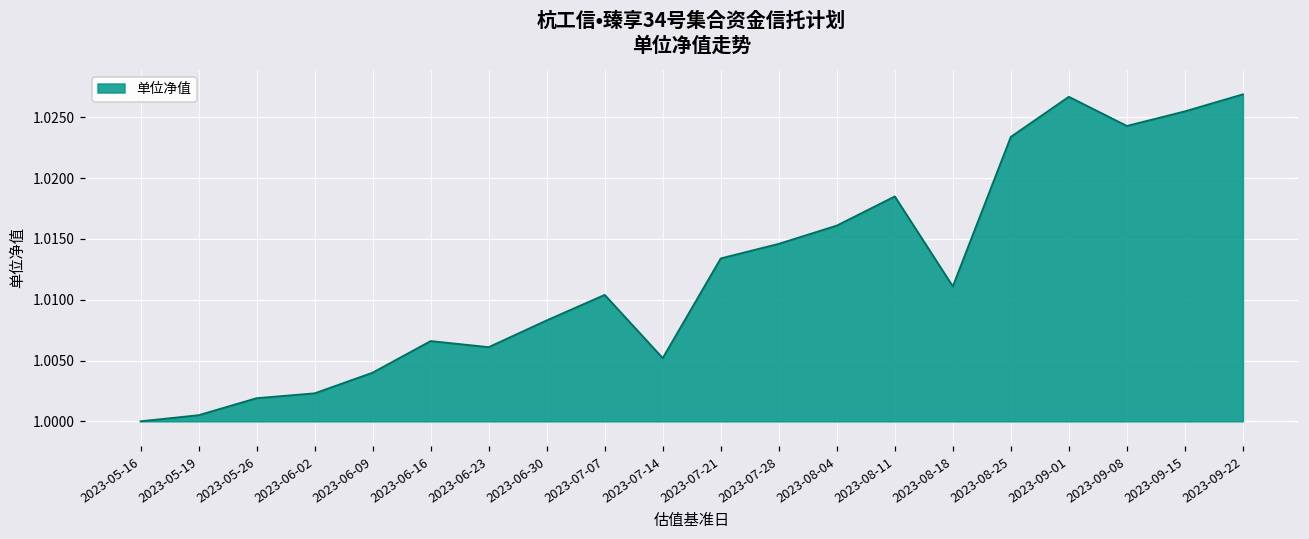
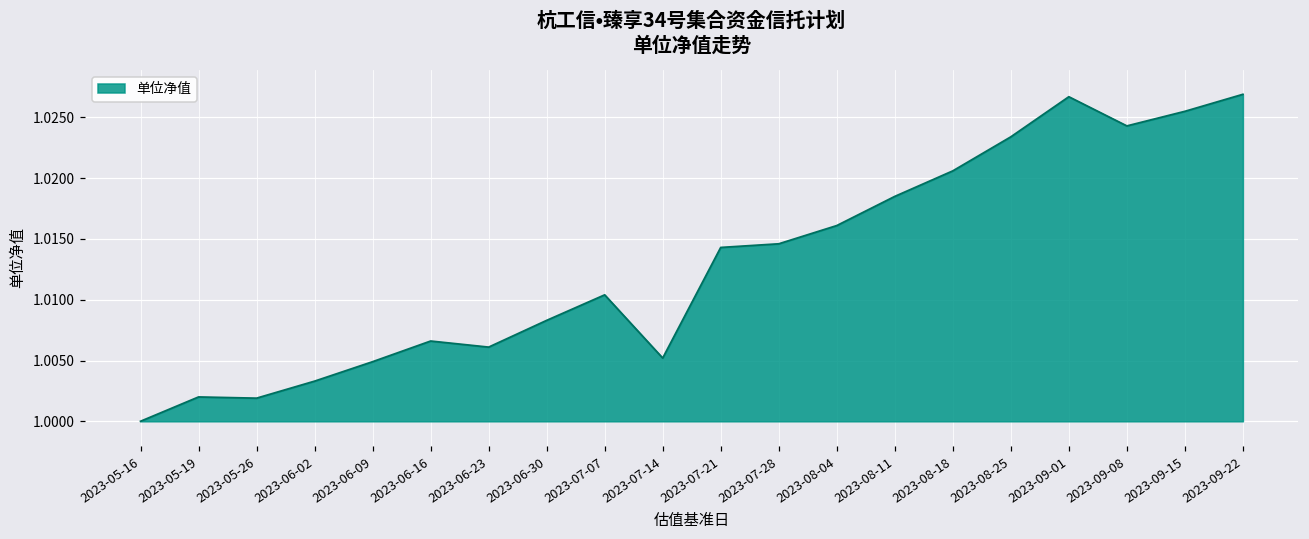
2023-05-19: 1.0005 -> 1.0020
2023-06-02: 1.0023 -> 1.0033
2023-06-09: 1.0040 -> 1.0049
2023-07-21: 1.0134 -> 1.0143
2023-08-18: 1.0111 -> 1.0206
